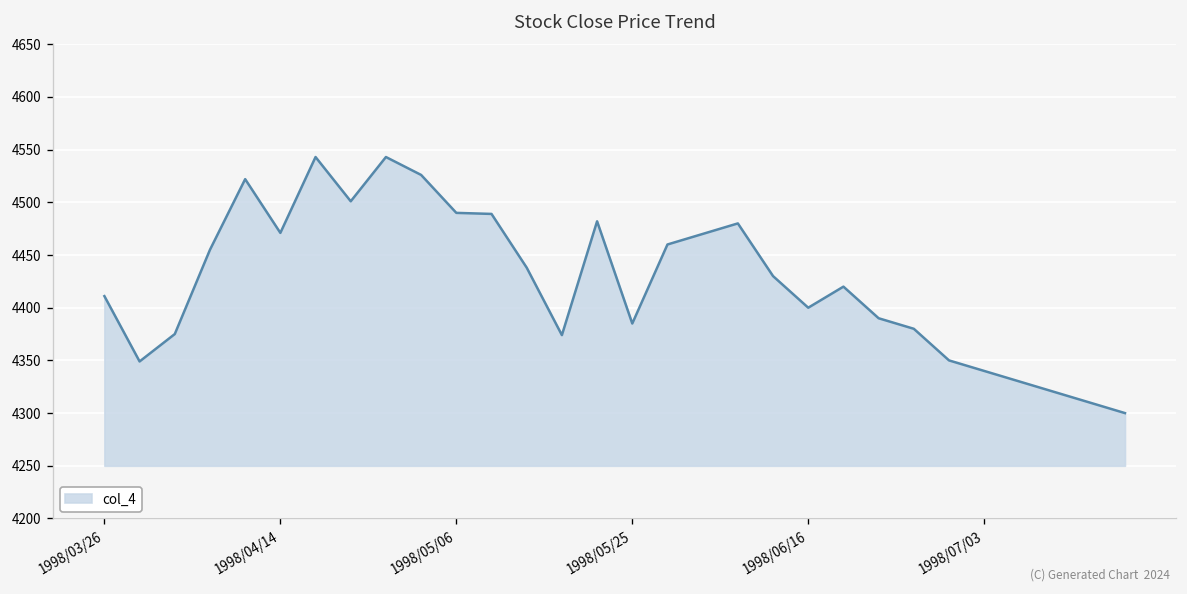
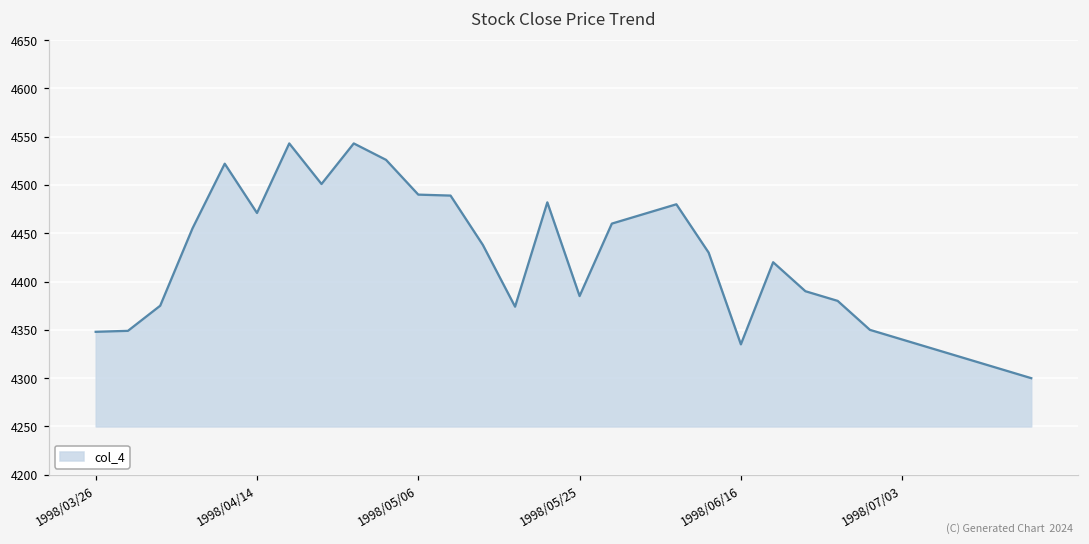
1998/03/26: 4410 -> 4350
1998/06/16: 4400 -> 4340
